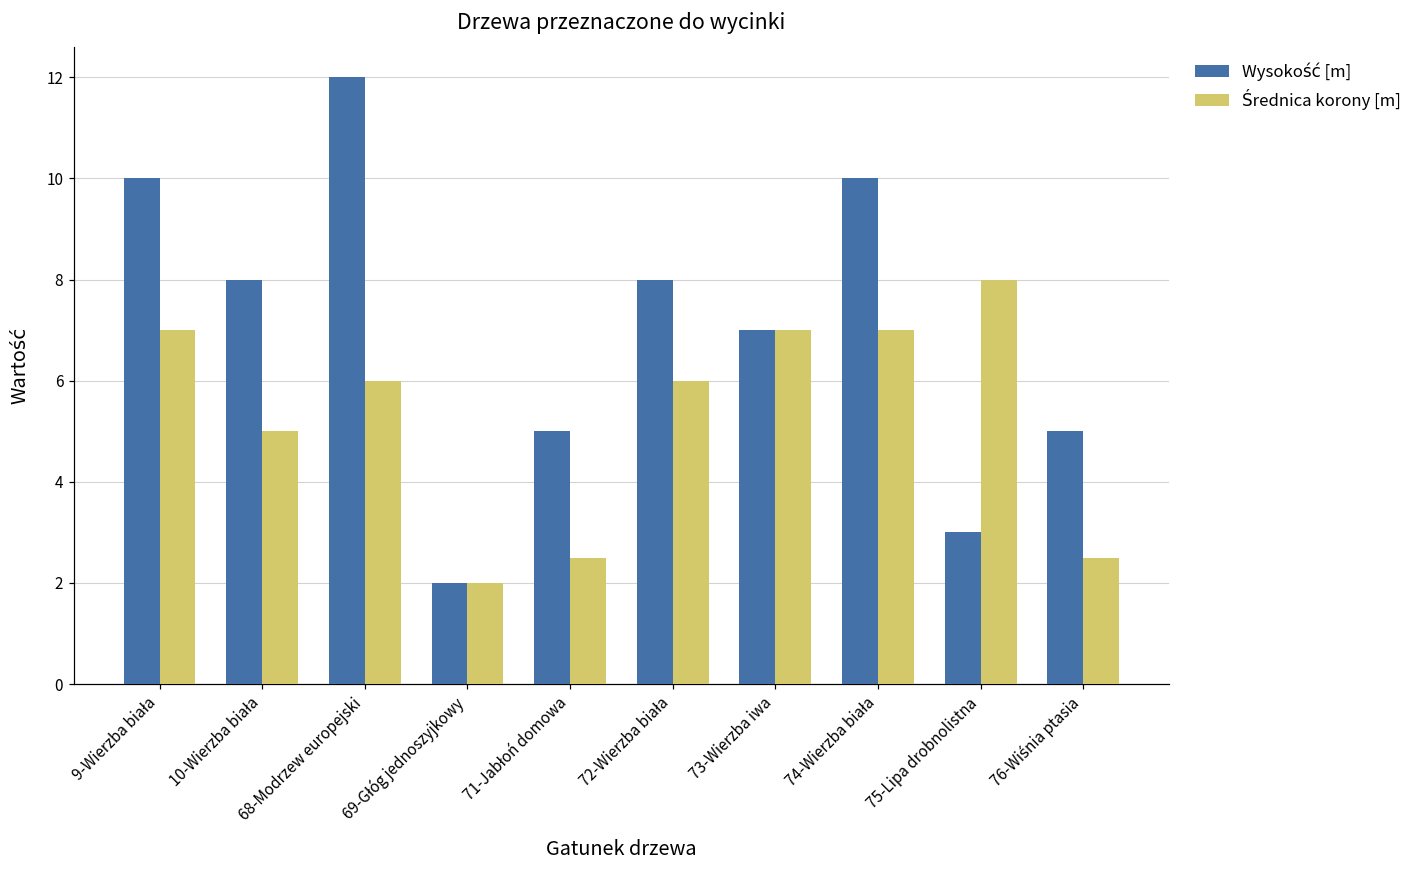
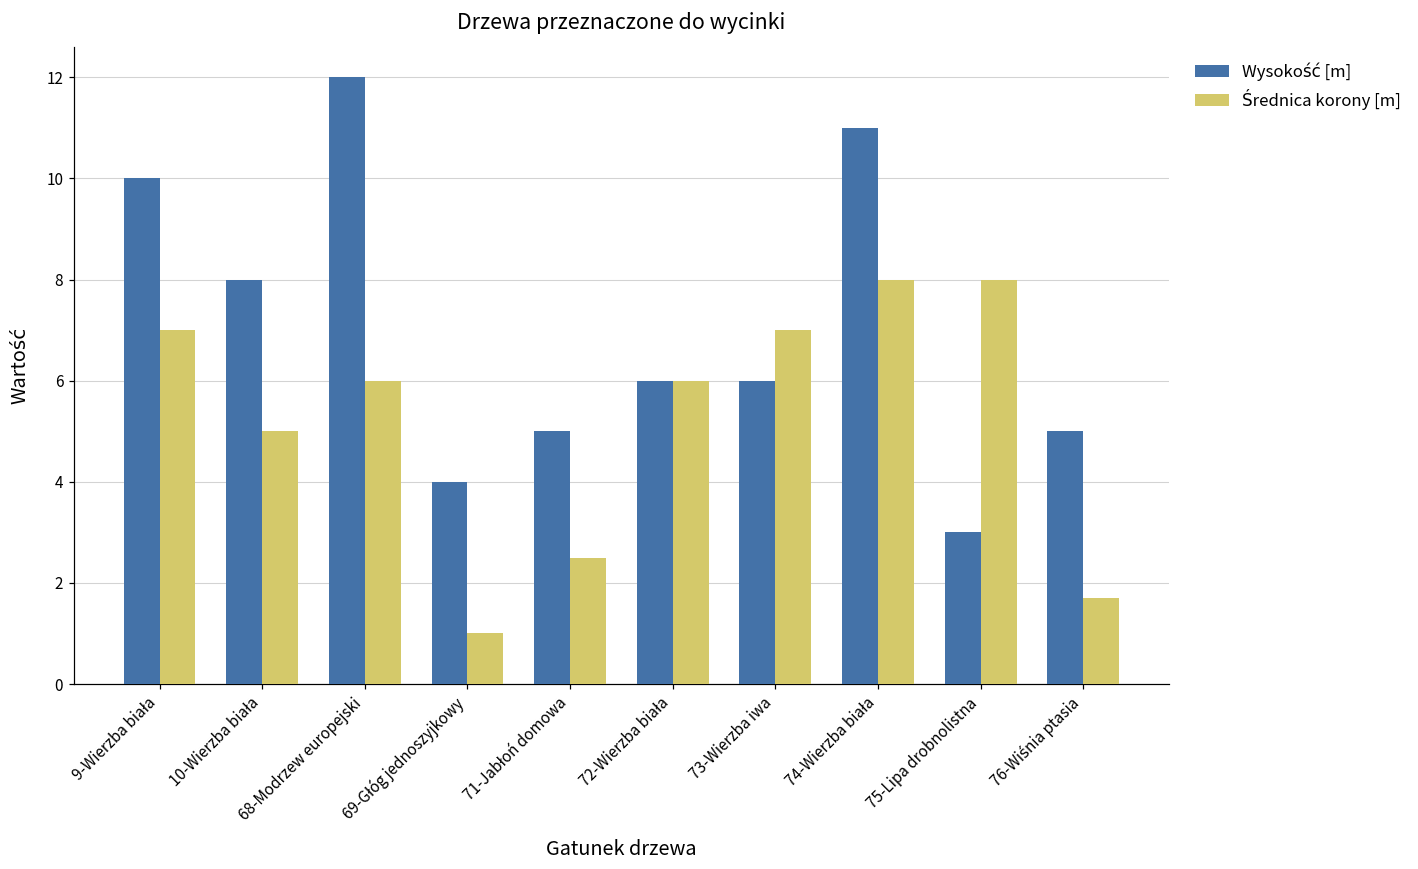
Wysokość [m], 69-Głóg jednoszyjkowy: 2 -> 4
Średnica korony [m], 69-Głóg jednoszyjkowy: 2 -> 1
Wysokość [m], 72-Wierzba biała: 8 -> 6
Wysokość [m], 73-Wierzba iwa: 7 -> 6
Wysokość [m], 74-Wierzba biała: 10 -> 11
Średnica korony [m], 74-Wierzba biała: 7 -> 8
Średnica korony [m], 76-Wiśnia ptasia: 2.5 -> 1.7
